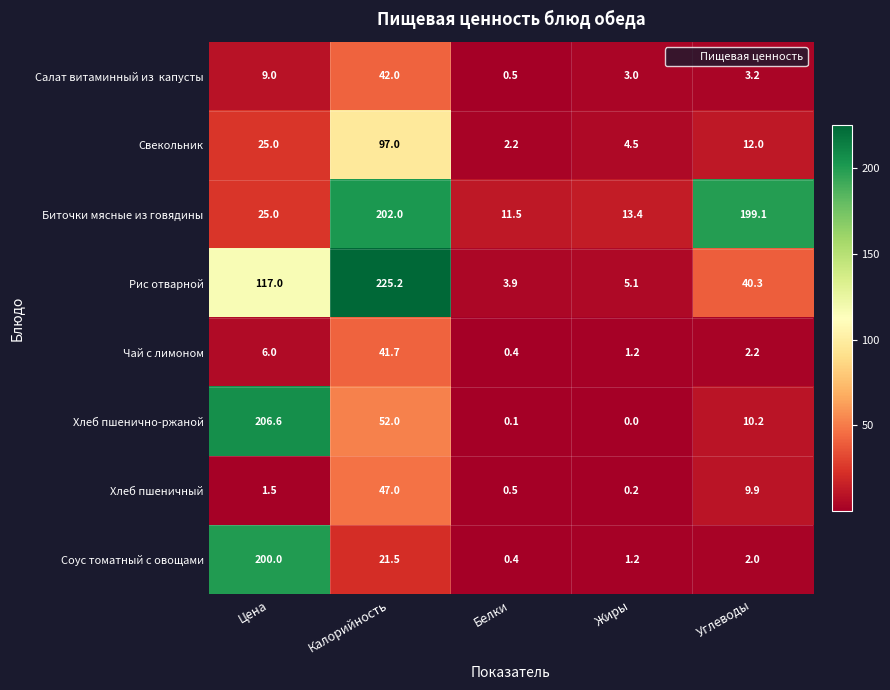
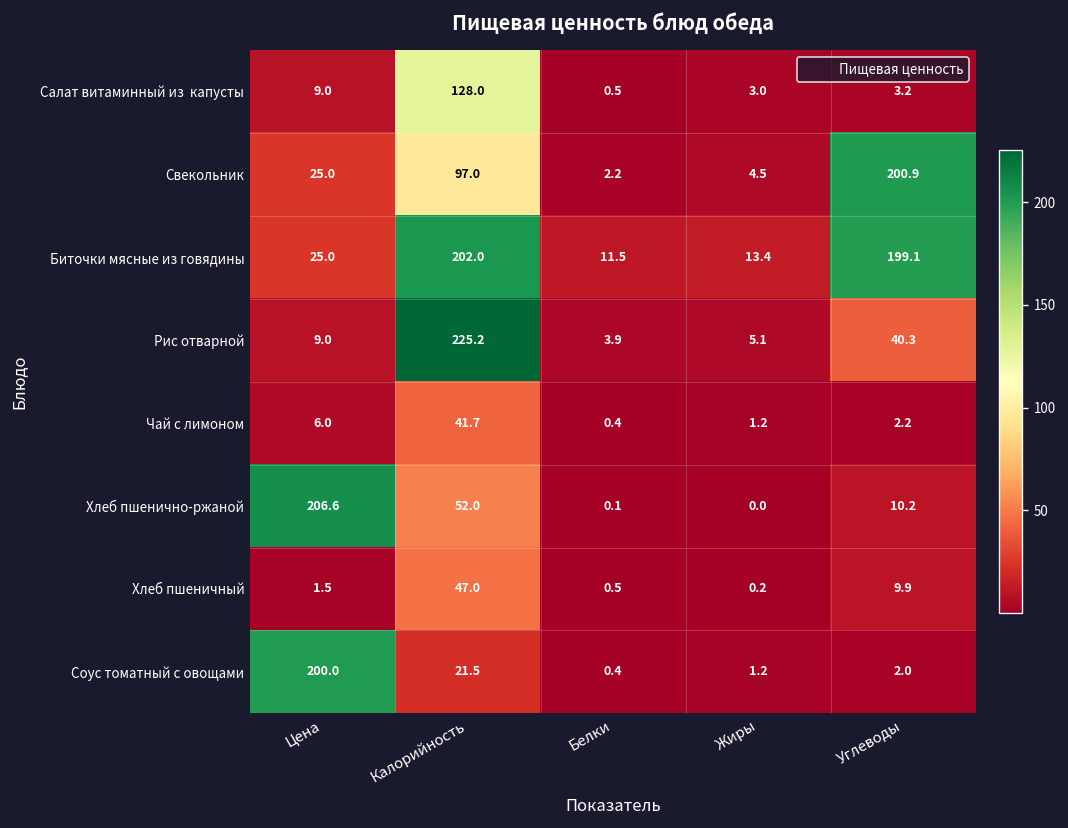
Салат витаминный из капусты, Калорийность: 42.0 -> 128.0
Свекольник, Углеводы: 12.0 -> 200.9
Рис отварной, Цена: 117.0 -> 9.0
